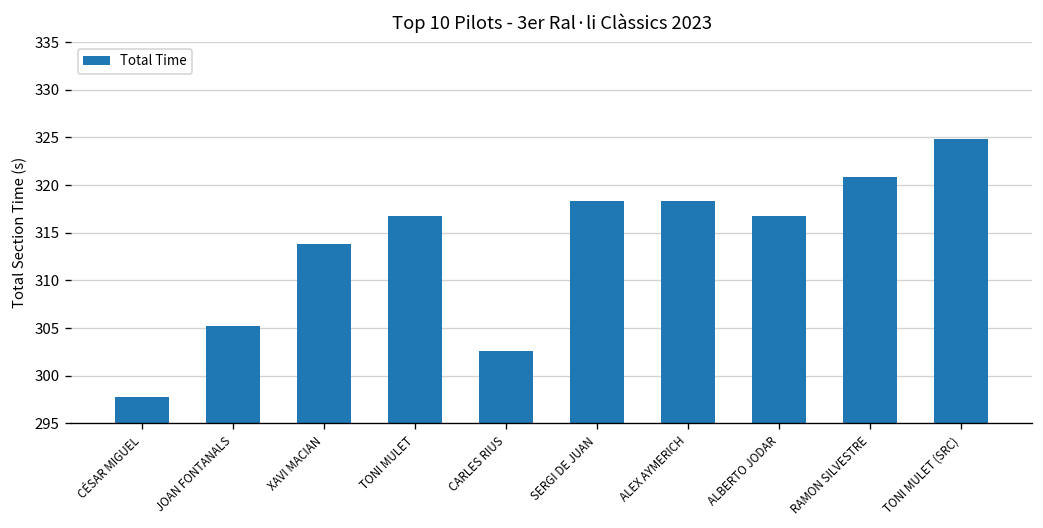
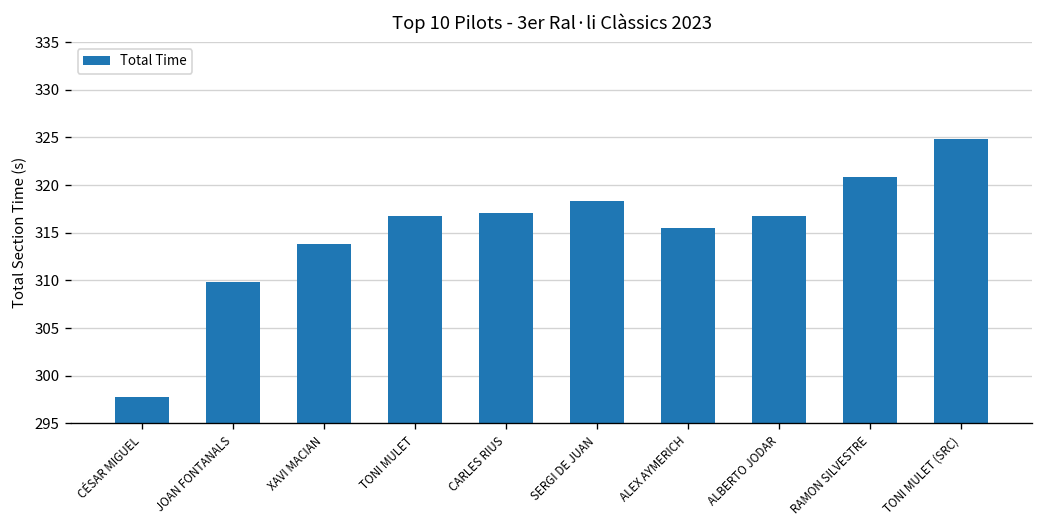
JOAN FONTANALS: 305 -> 310
CARLES RIUS: 303 -> 317
ALEX AYMERICH: 318 -> 316
